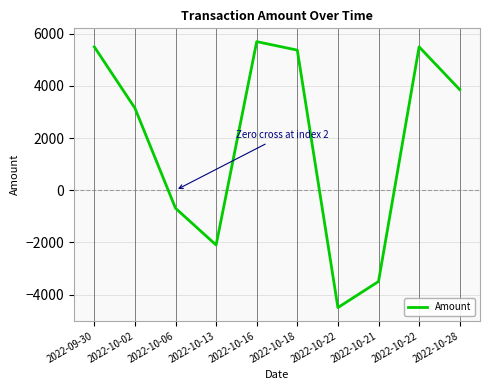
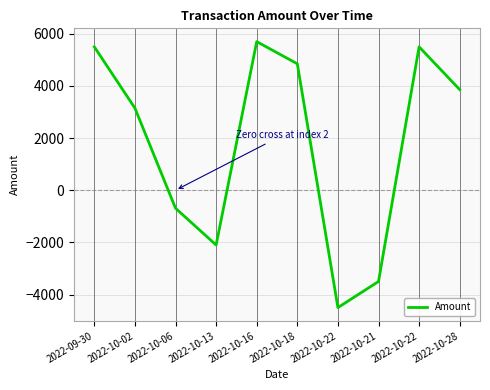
2022-10-18: 5400 -> 4900
